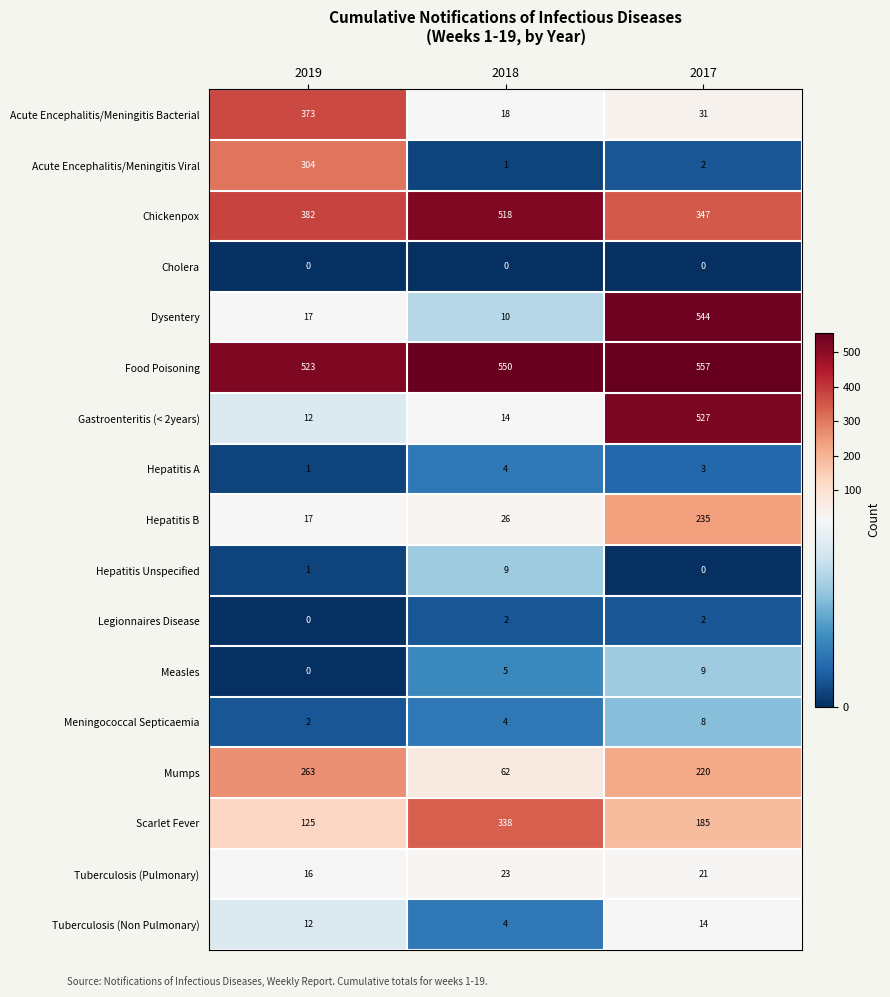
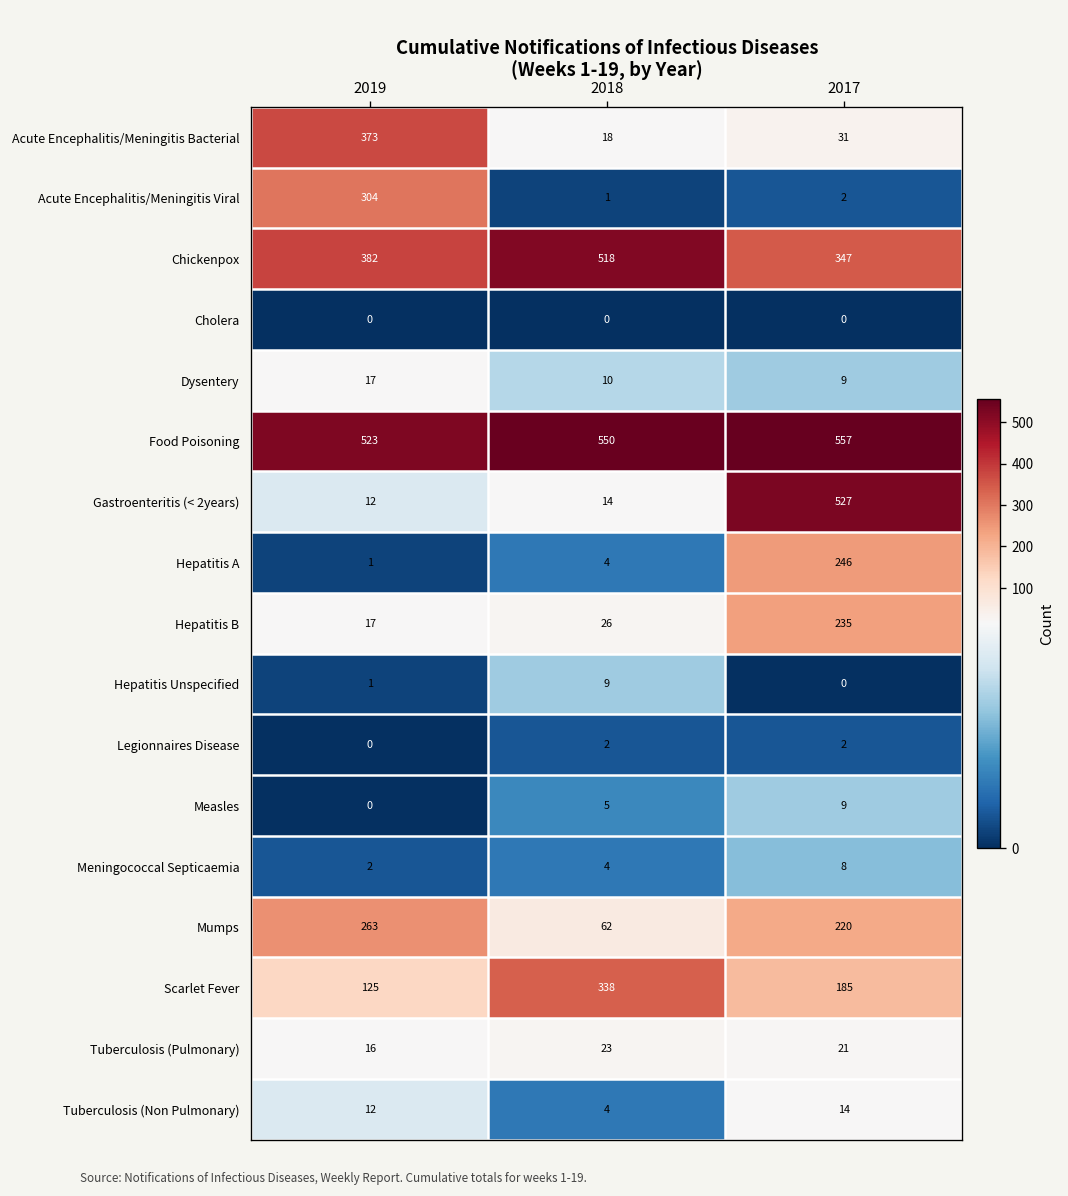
Dysentery, 2017: 544 -> 9
Hepatitis A, 2017: 3 -> 246
